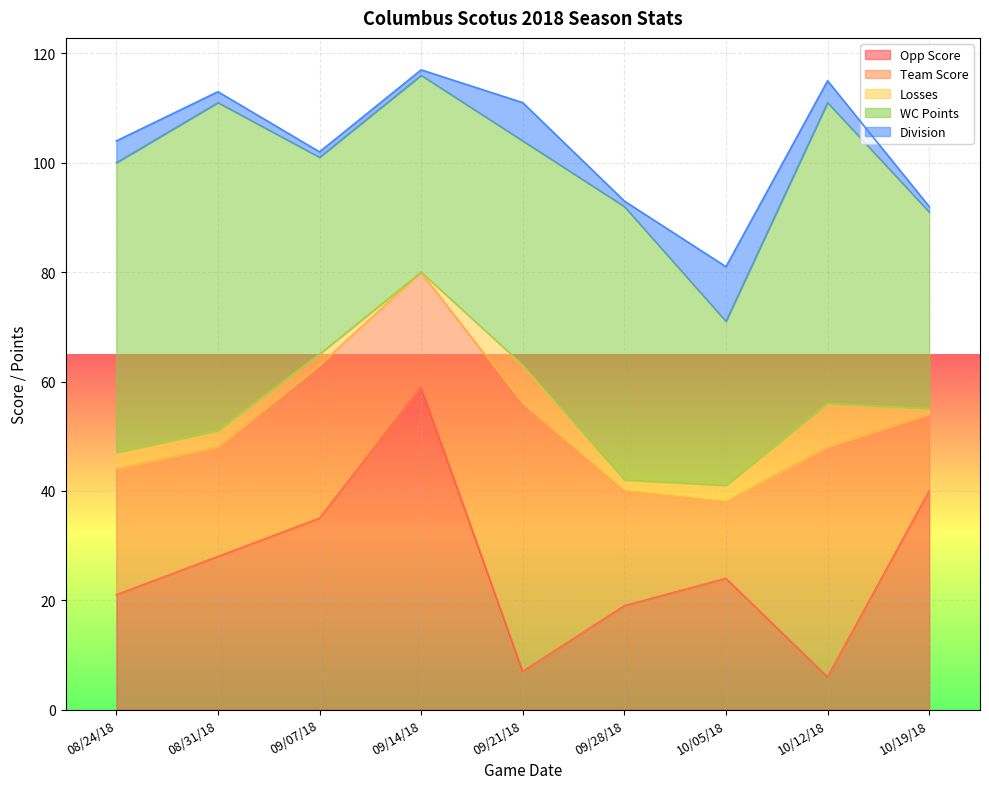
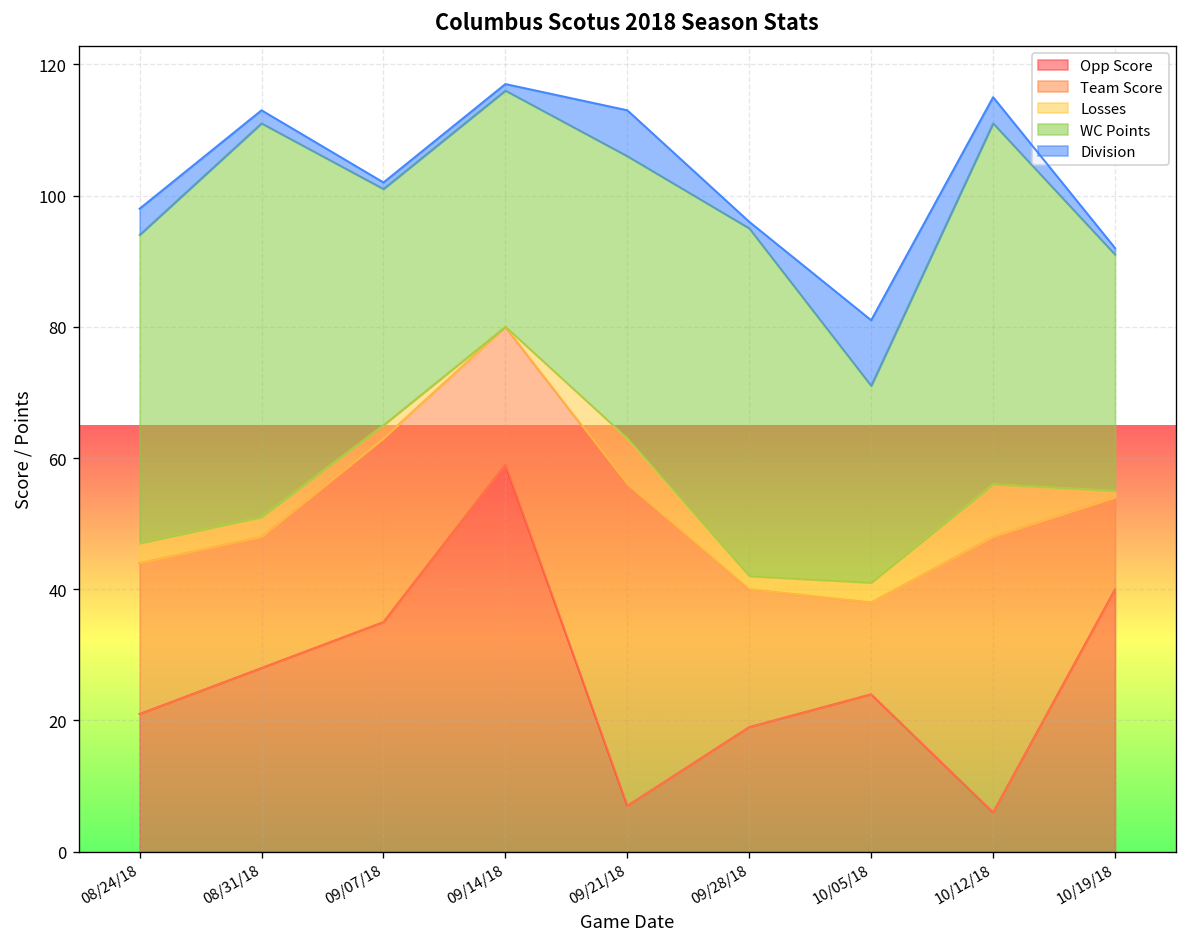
WC Points, 08/24/18: 53 -> 47
WC Points, 09/21/18: 41 -> 43
WC Points, 09/28/18: 50 -> 53
